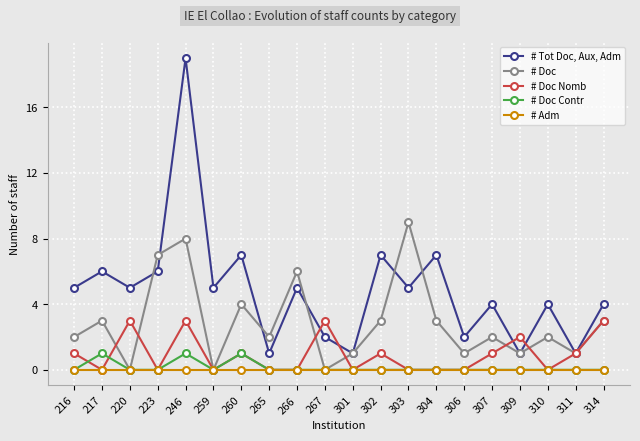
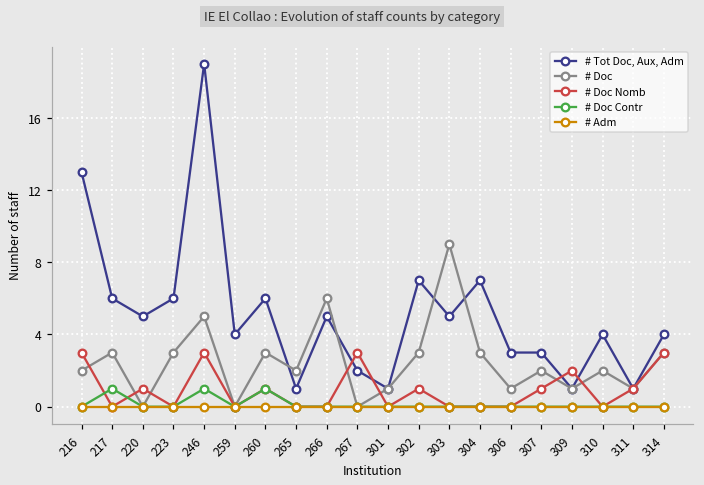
# Tot Doc, Aux, Adm, 216: 5 -> 13
# Doc Nomb, 216: 1 -> 3
# Doc Nomb, 220: 3 -> 1
# Doc, 223: 7 -> 3
# Doc, 246: 8 -> 5
# Tot Doc, Aux, Adm, 259: 5 -> 4
# Tot Doc, Aux, Adm, 260: 7 -> 6
# Doc, 260: 4 -> 3
# Tot Doc, Aux, Adm, 306: 2 -> 3
# Tot Doc, Aux, Adm, 307: 4 -> 3
